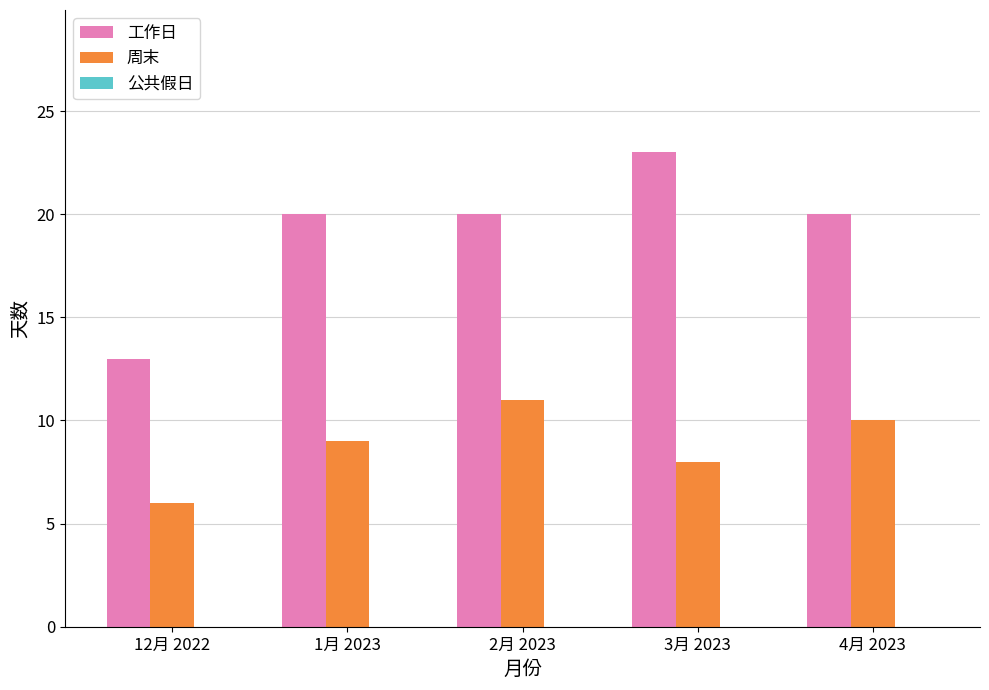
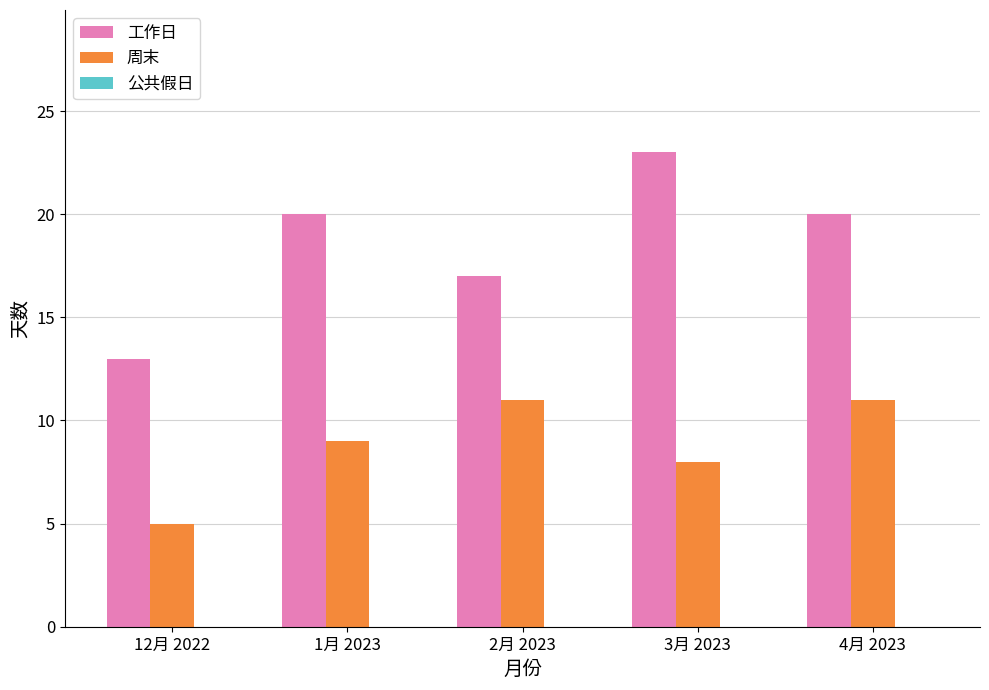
周末, 12月 2022: 6 -> 5
工作日, 2月 2023: 20 -> 17
周末, 4月 2023: 10 -> 11
